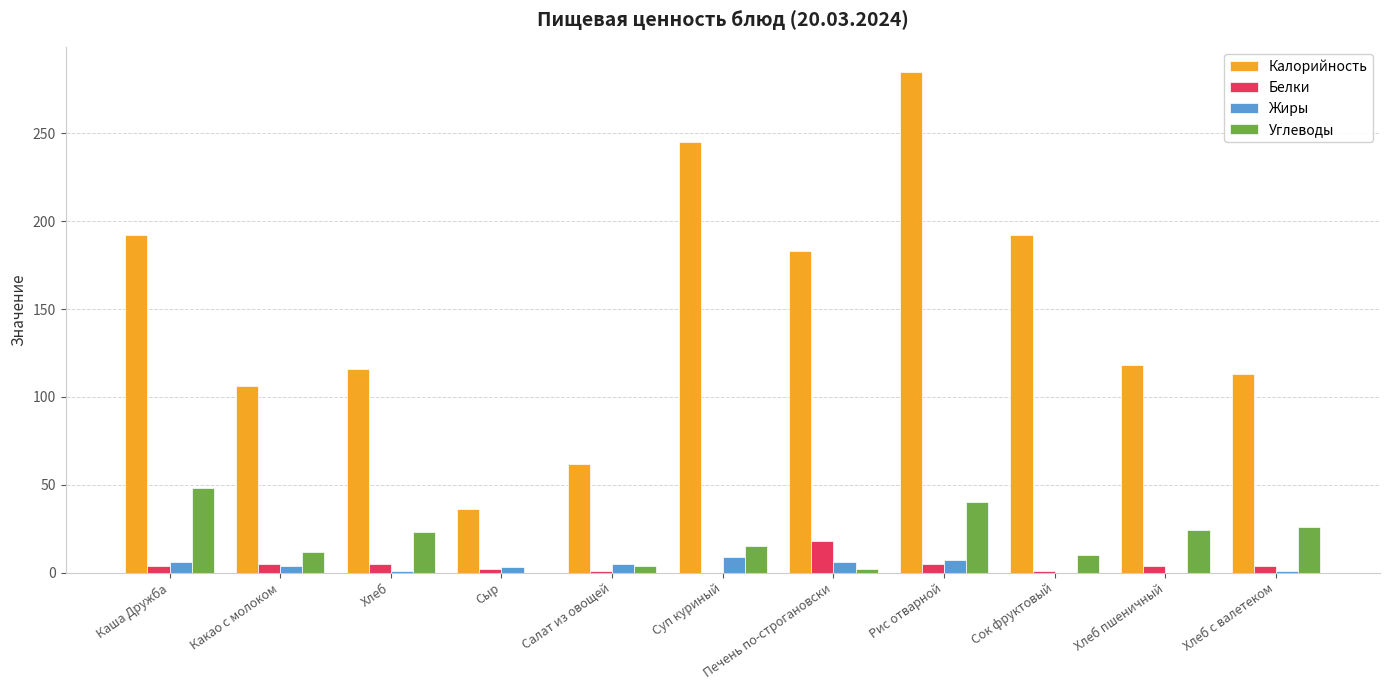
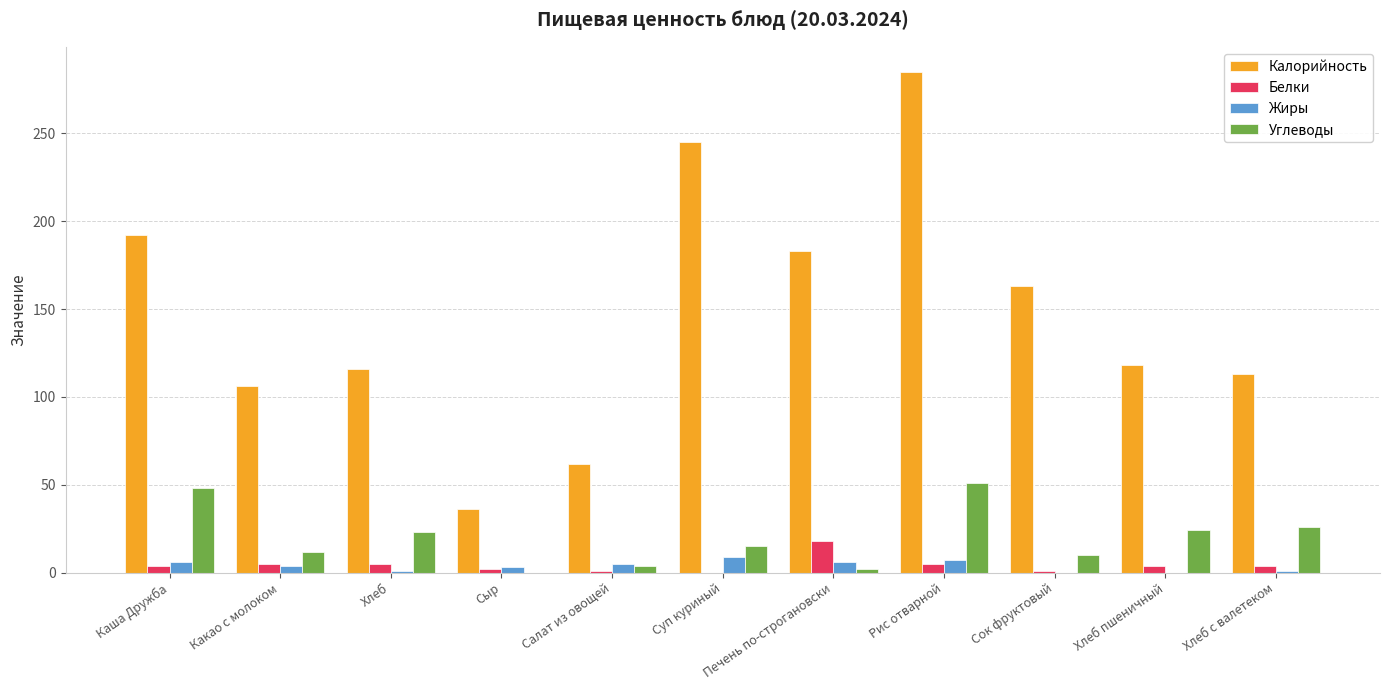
Углеводы, Рис отварной: 40 -> 51
Калорийность, Сок фруктовый: 192 -> 163
